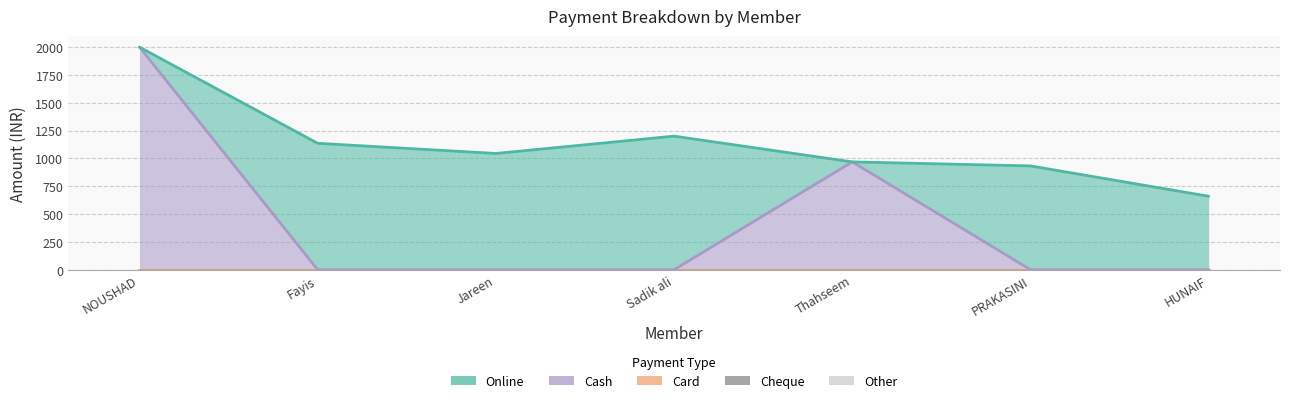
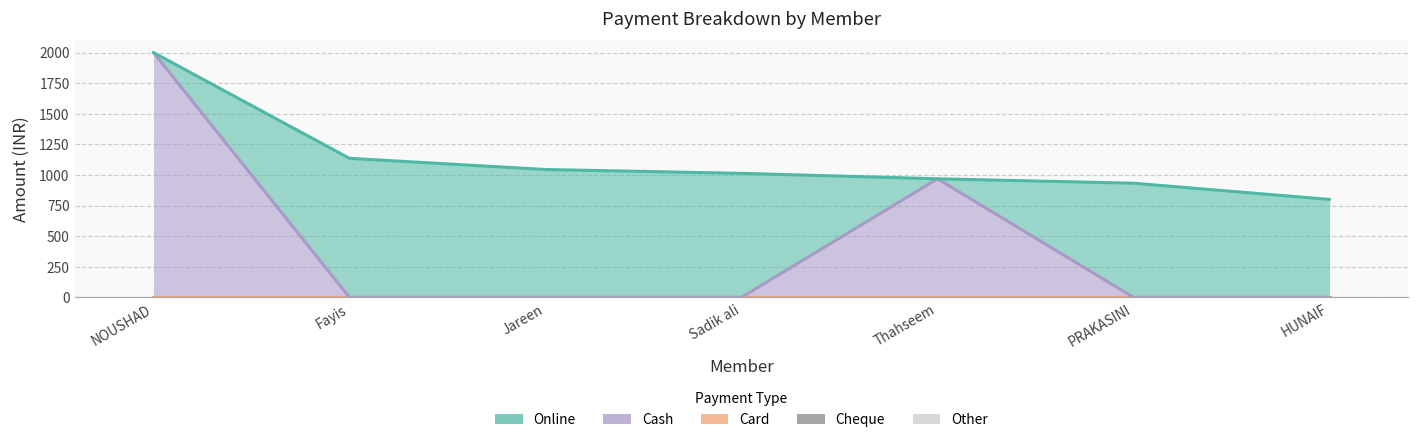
Online, Sadik ali: 1200 -> 1010
Online, HUNAIF: 660 -> 800
